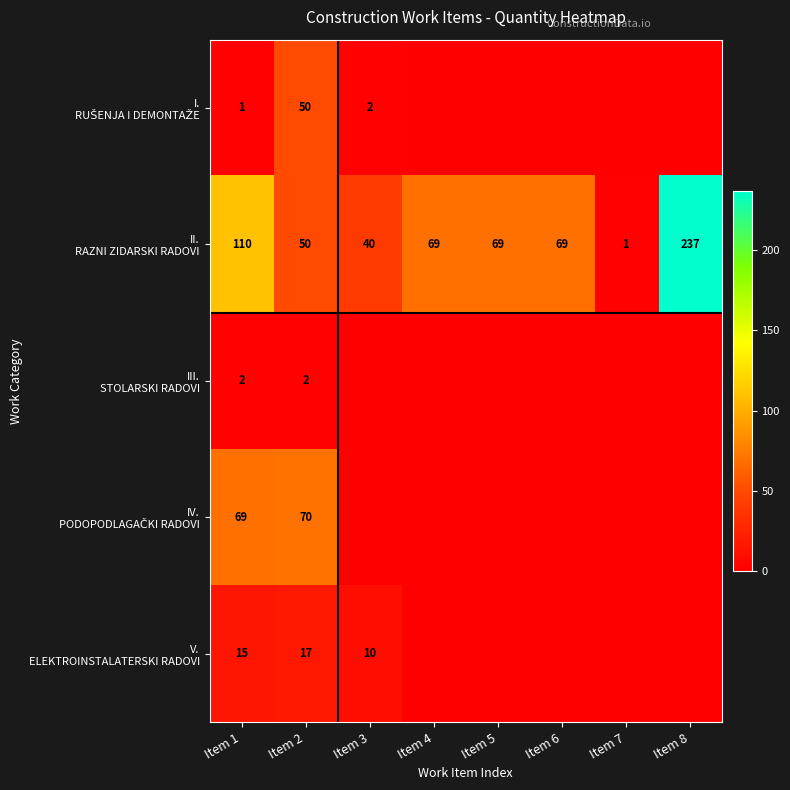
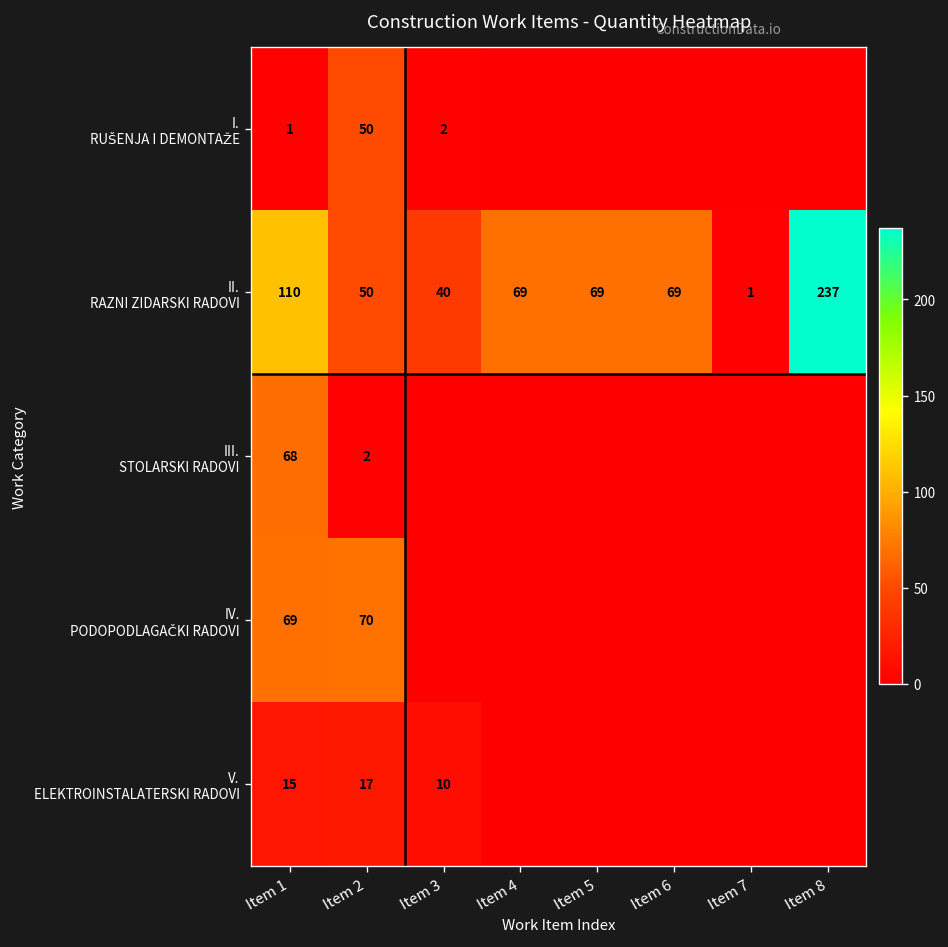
III. STOLARSKI RADOVI, Item 1: 2 -> 68
